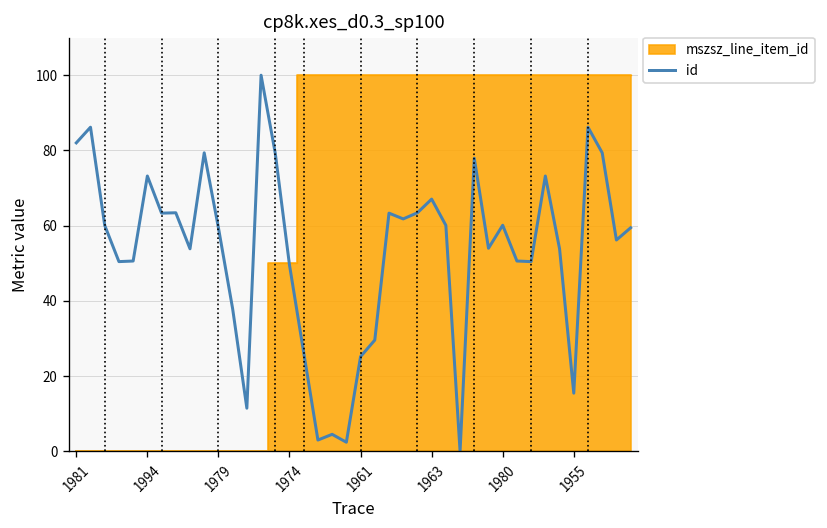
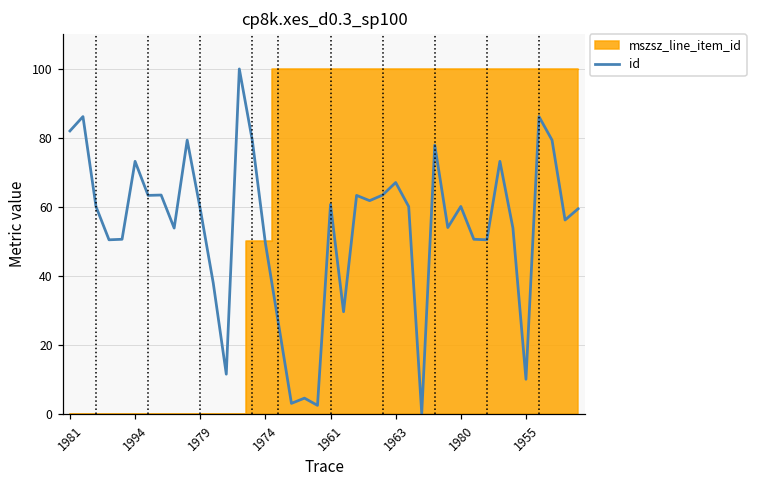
id, 1961: 25 -> 61
id, 1955: 15 -> 10
